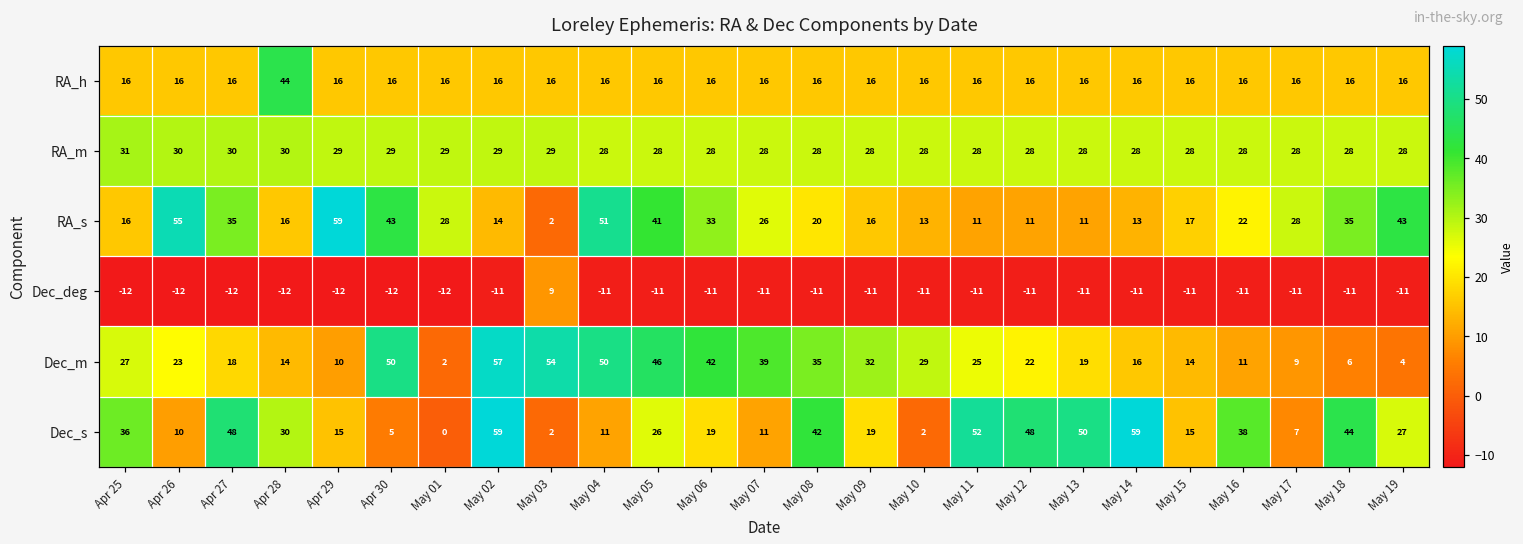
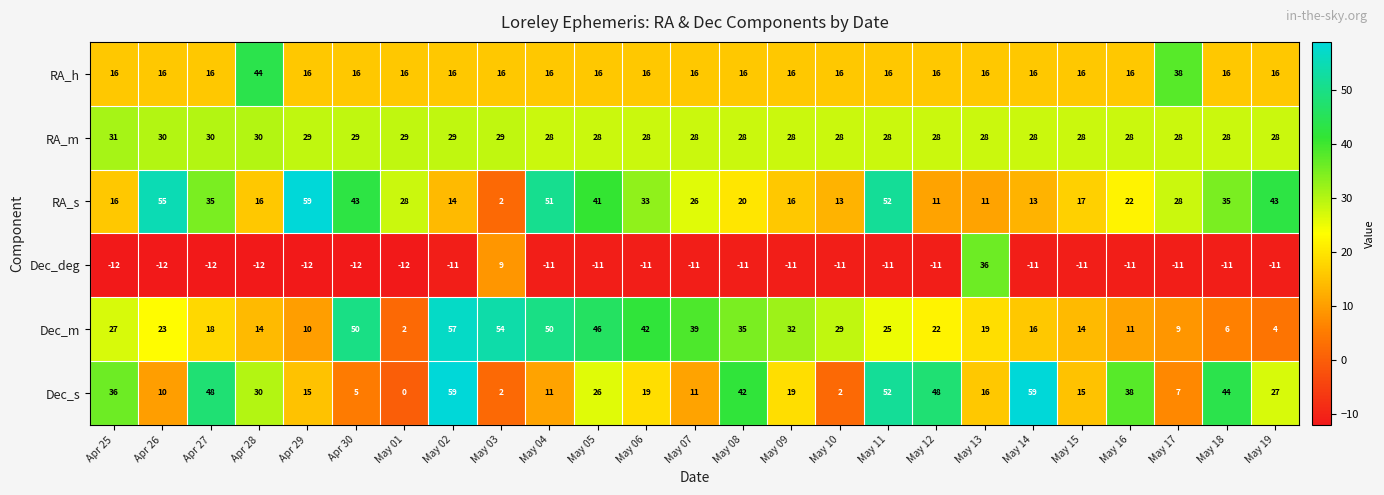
RA_h, May 17: 16 -> 38
RA_s, May 11: 11 -> 52
Dec_deg, May 13: -11 -> 36
Dec_s, May 13: 50 -> 16
